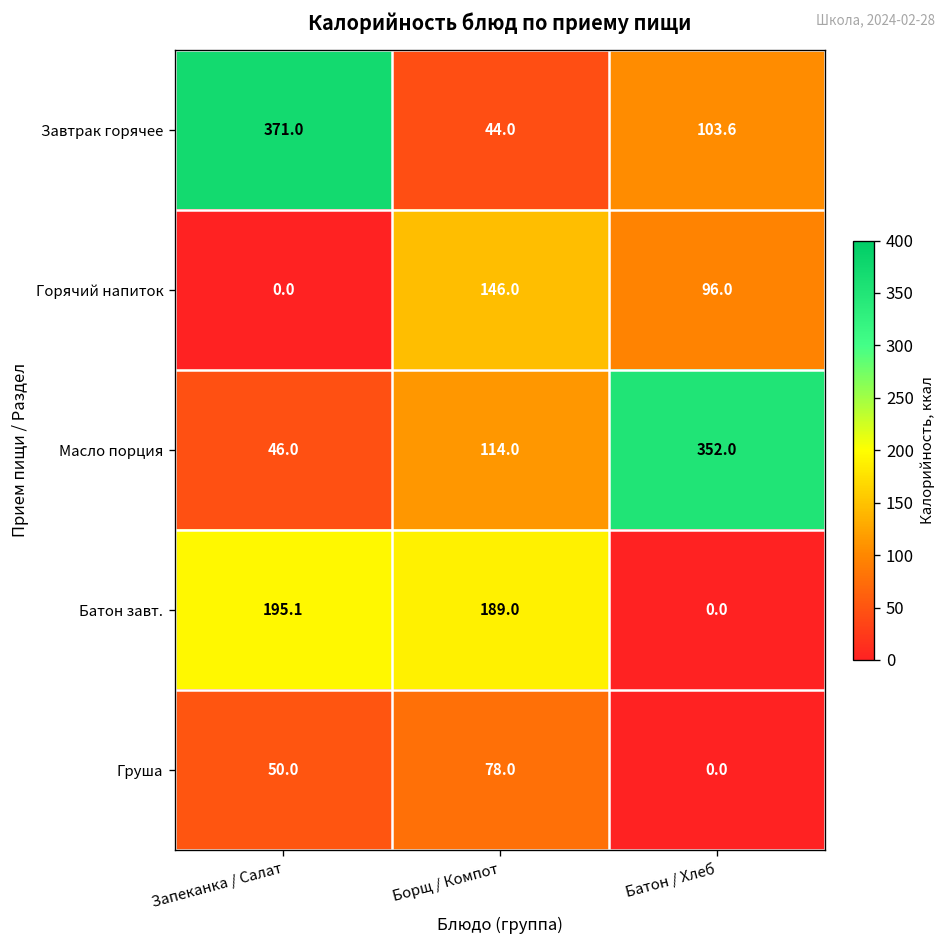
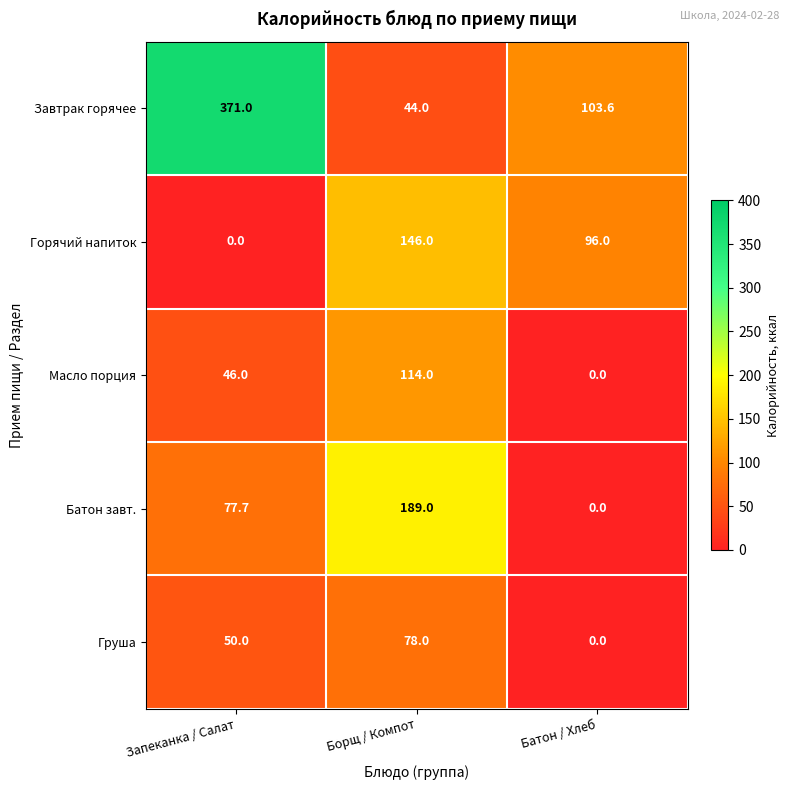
Масло порция, Батон / Хлеб: 352.0 -> 0.0
Батон завт., Запеканка / Салат: 195.1 -> 77.7
